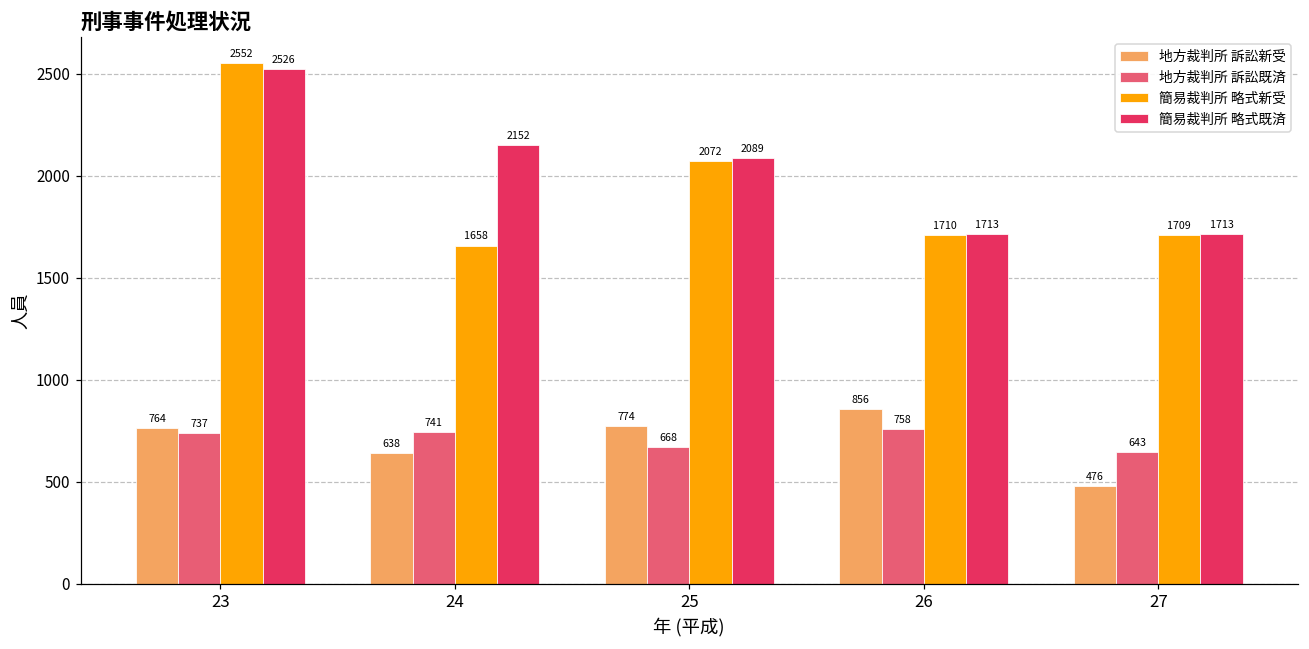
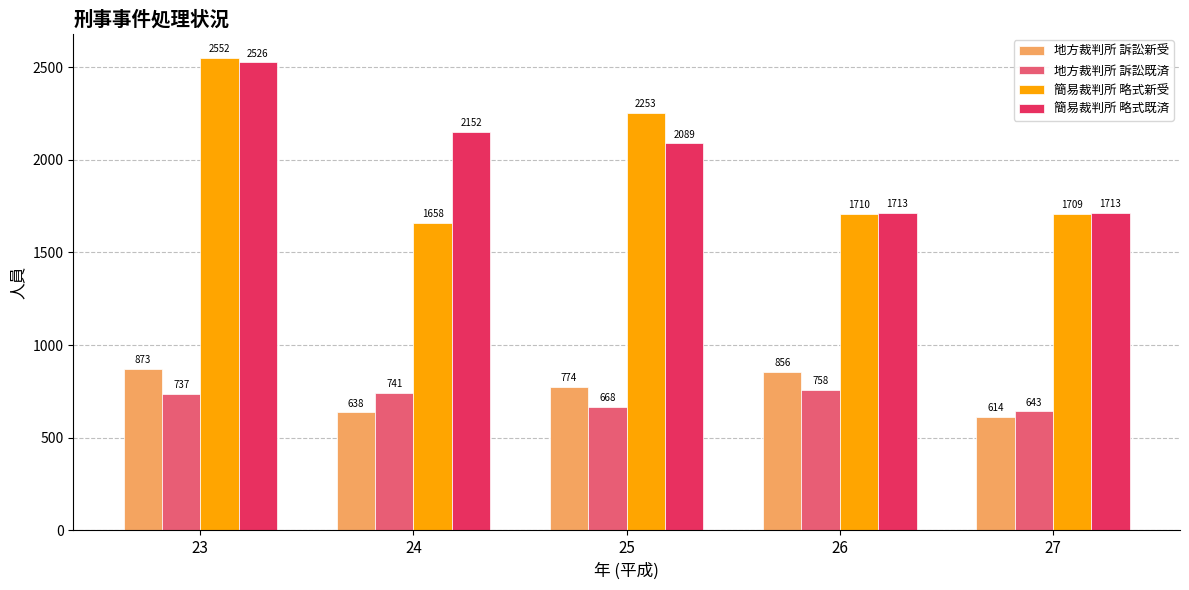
地方裁判所 訴訟新受, 23: 764 -> 873
簡易裁判所 略式新受, 25: 2072 -> 2253
地方裁判所 訴訟新受, 27: 476 -> 614
